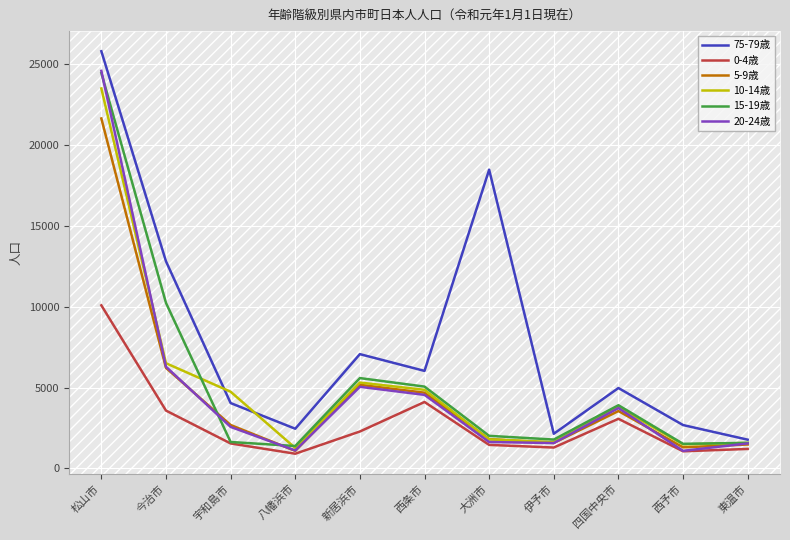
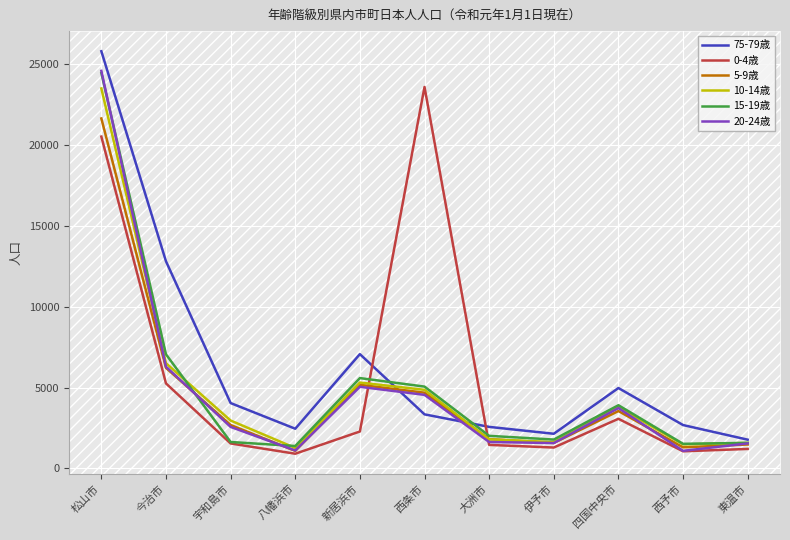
0-4歳, 松山市: 10100 -> 20500
0-4歳, 今治市: 3600 -> 5300
15-19歳, 今治市: 10200 -> 7100
10-14歳, 宇和島市: 4700 -> 3000
75-79歳, 西条市: 6000 -> 3300
0-4歳, 西条市: 4100 -> 23600
75-79歳, 大洲市: 18500 -> 2600
